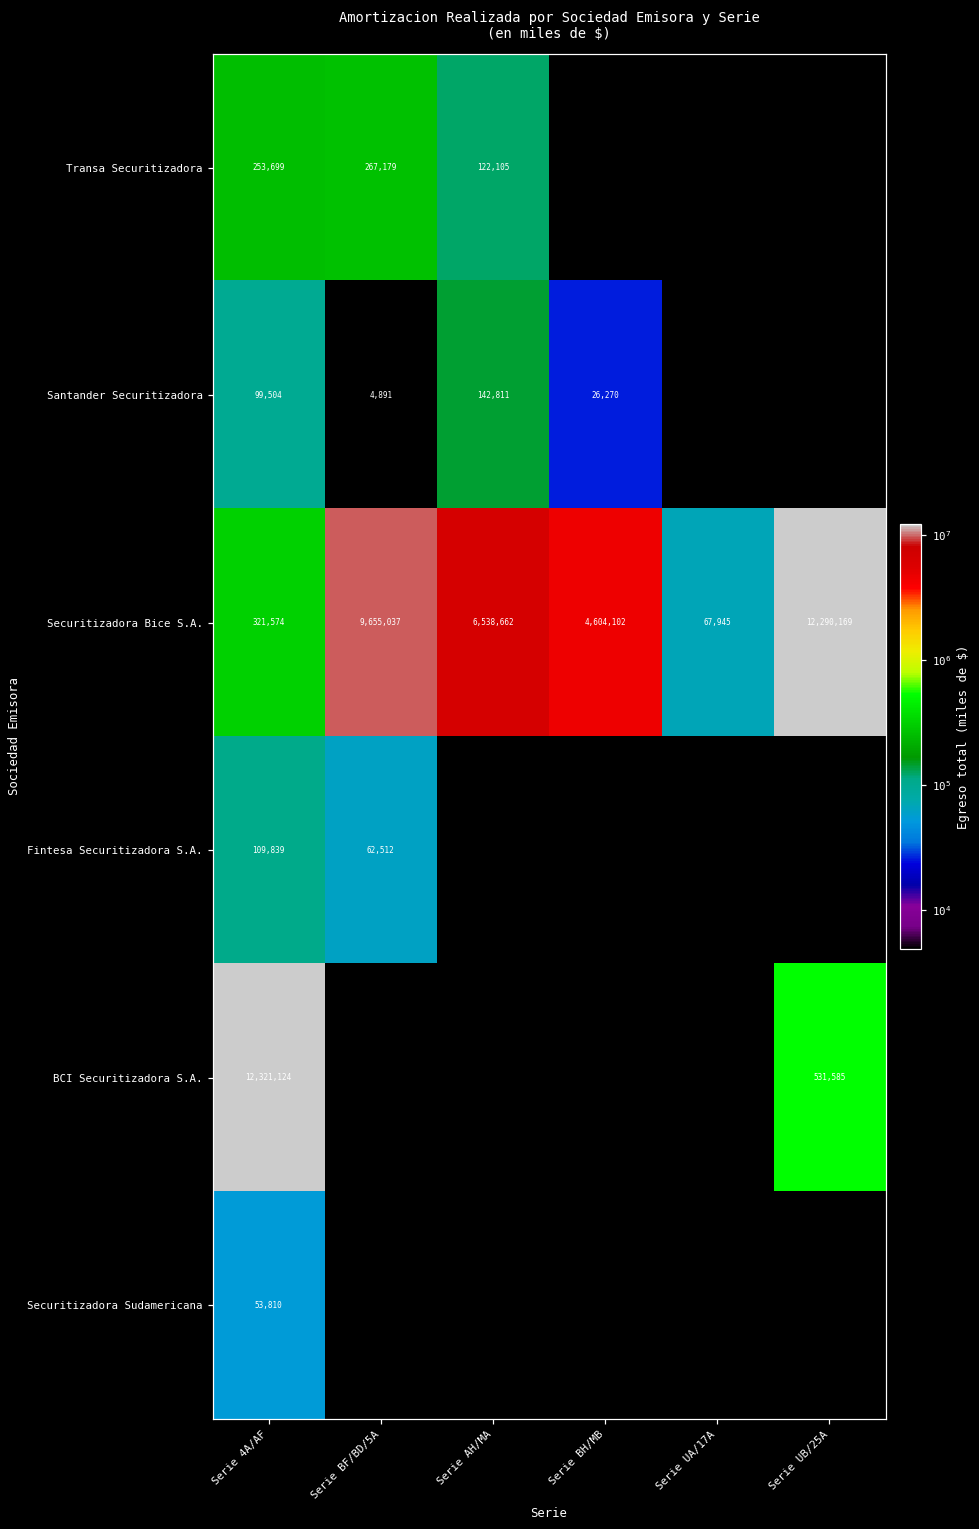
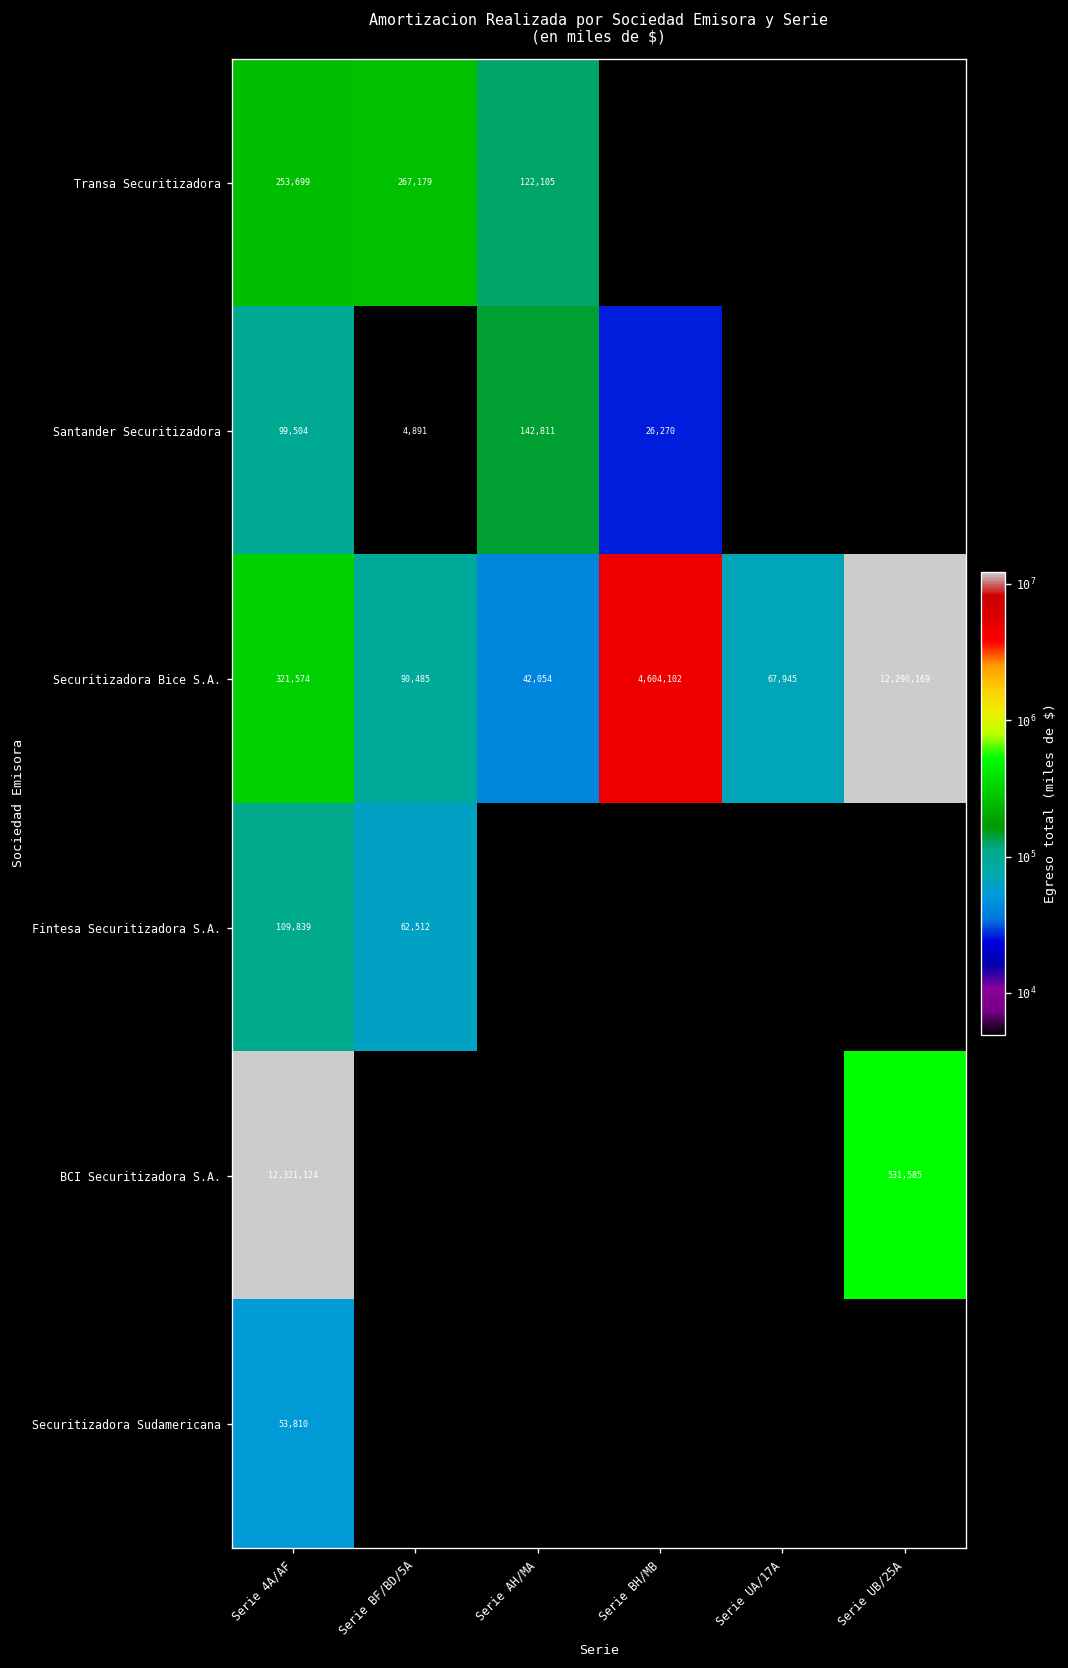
Securitizadora Bice S.A., Serie BF/BD/5A: 9,655,037 -> 90,485
Securitizadora Bice S.A., Serie AH/MA: 6,538,662 -> 42,054
